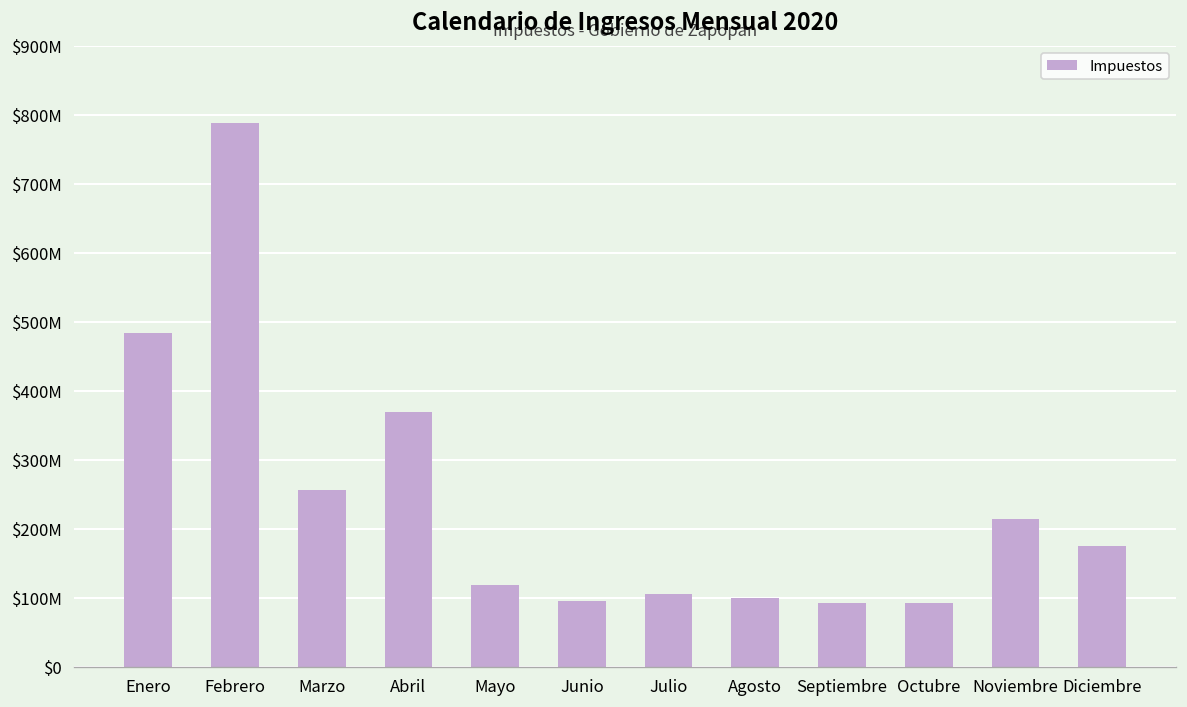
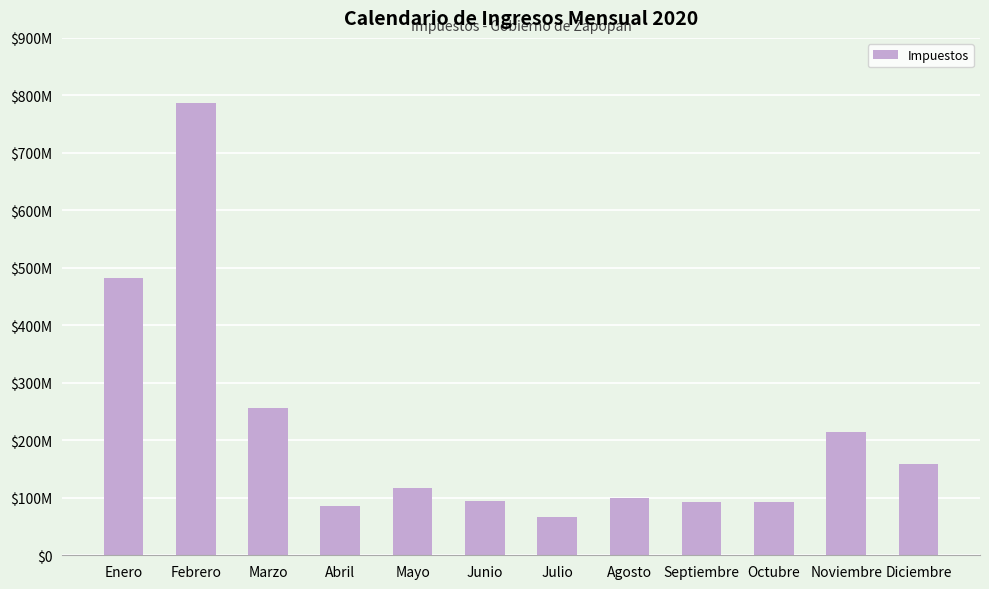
Abril: $370000000 -> $90000000
Julio: $110000000 -> $70000000
Diciembre: $170000000 -> $160000000
